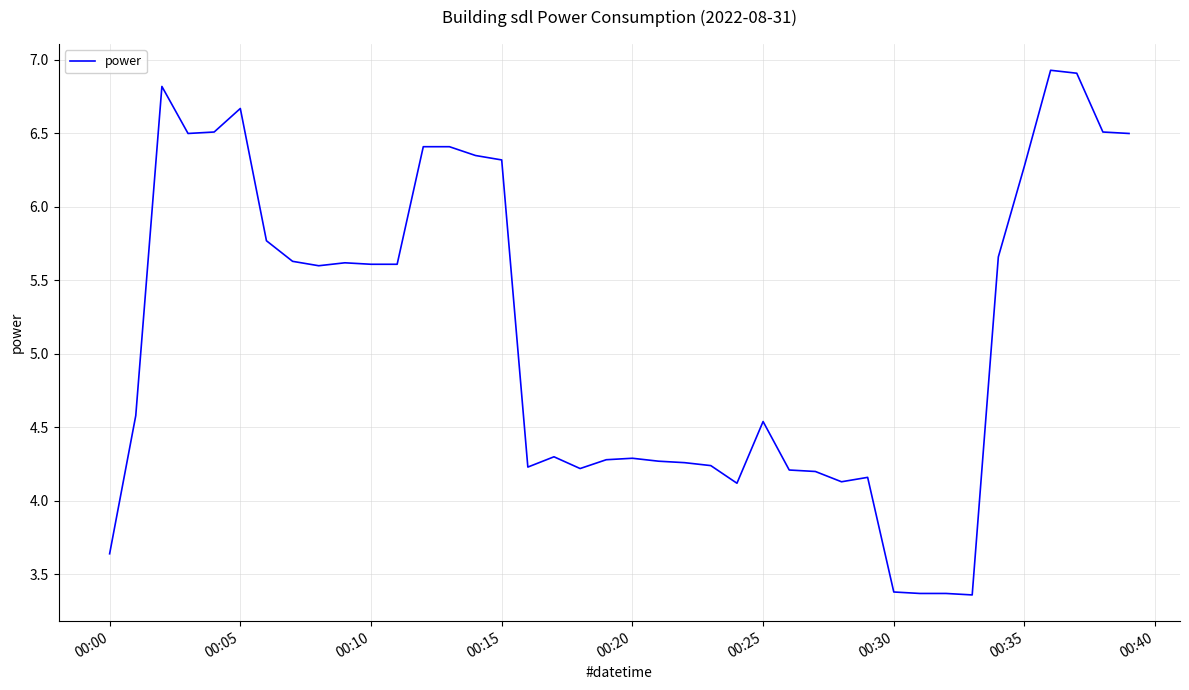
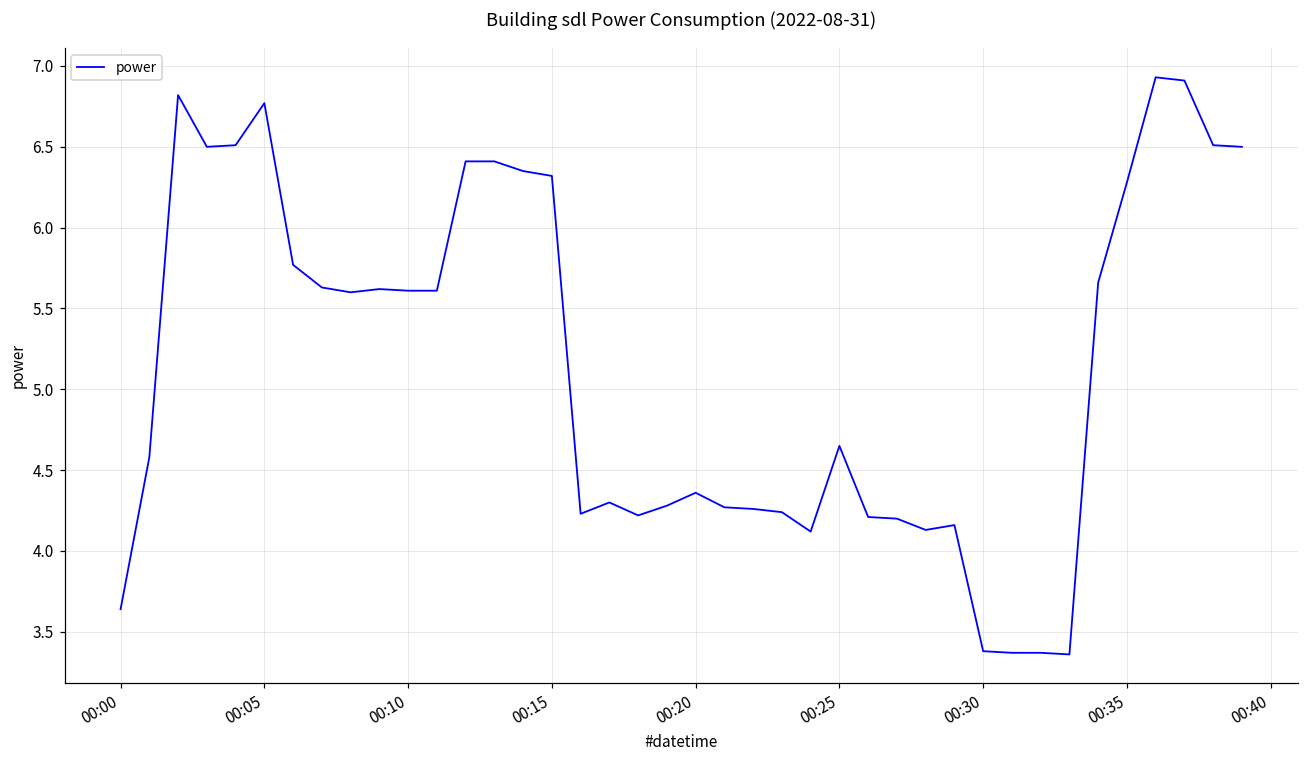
00:05: 6.67 -> 6.77
00:20: 4.29 -> 4.36
00:25: 4.54 -> 4.65
